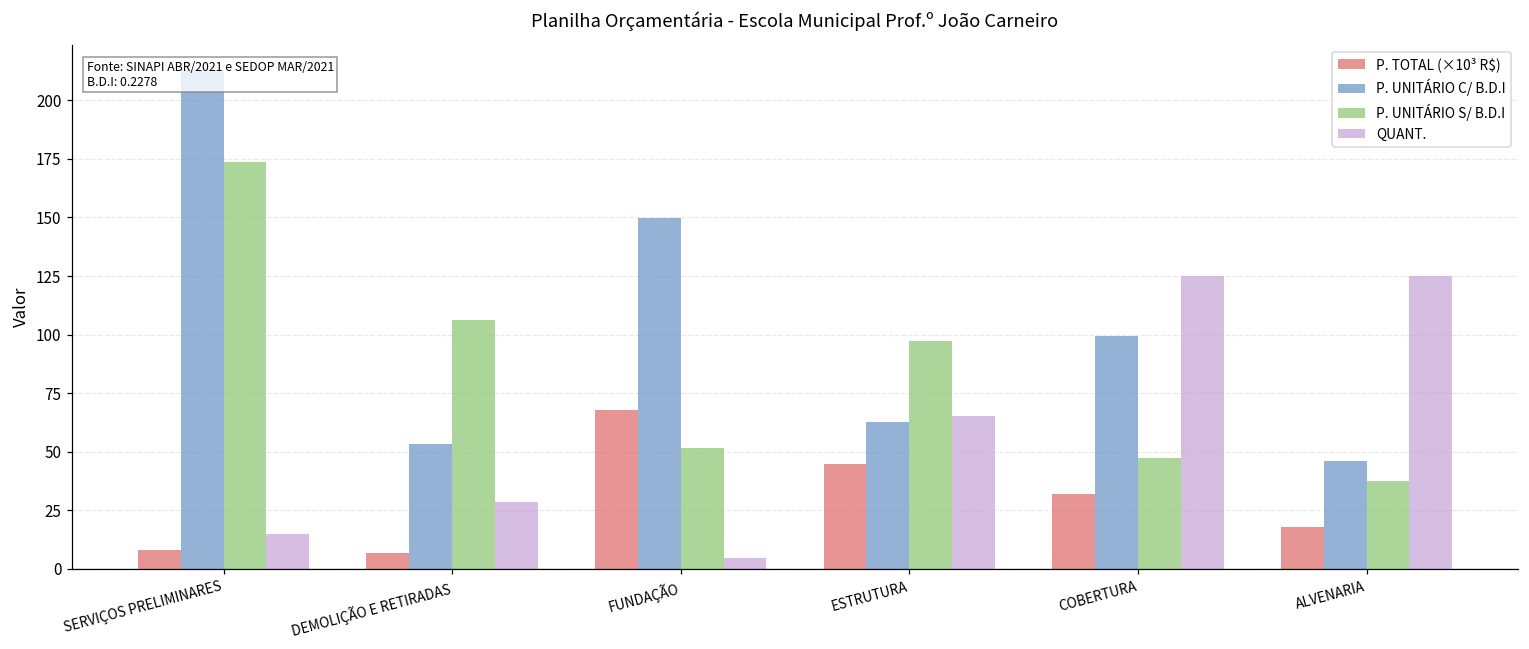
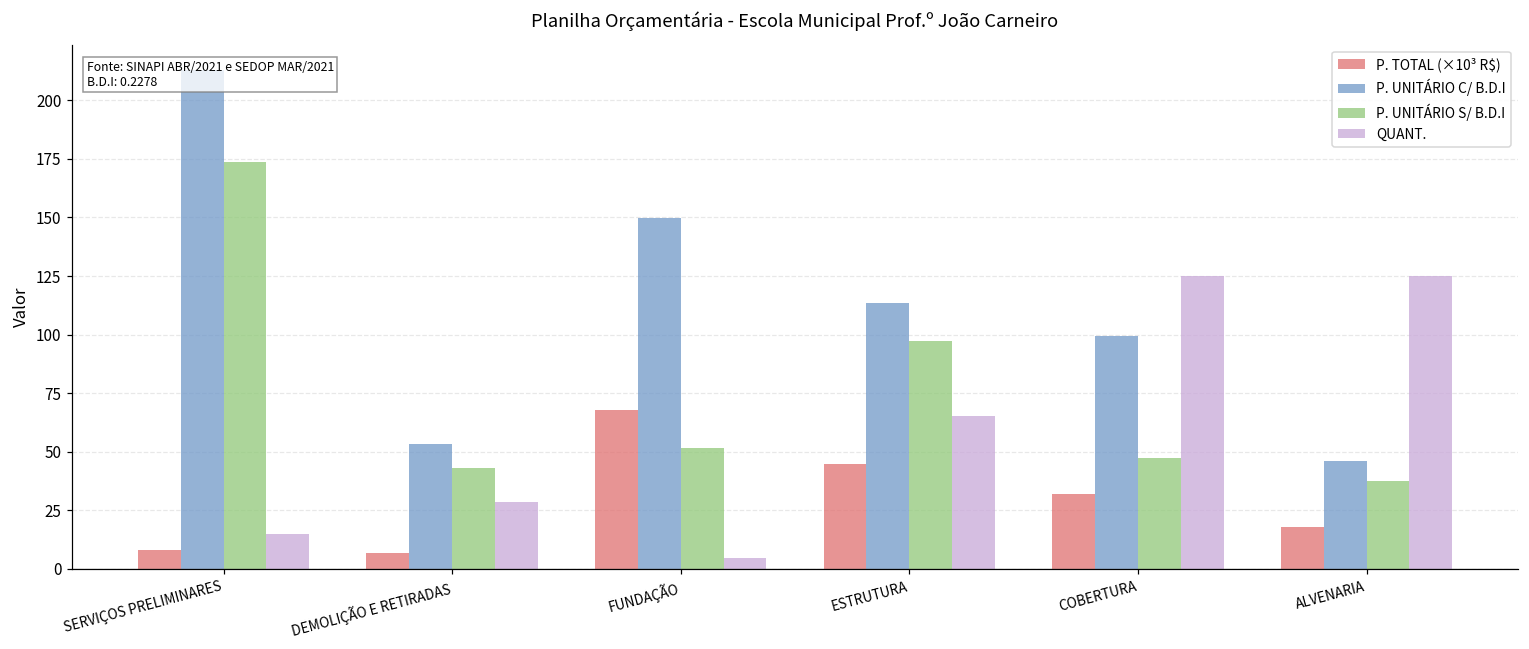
P. UNITÁRIO S/ B.D.I, DEMOLIÇÃO E RETIRADAS: 106 -> 43
P. UNITÁRIO C/ B.D.I, ESTRUTURA: 63 -> 113
